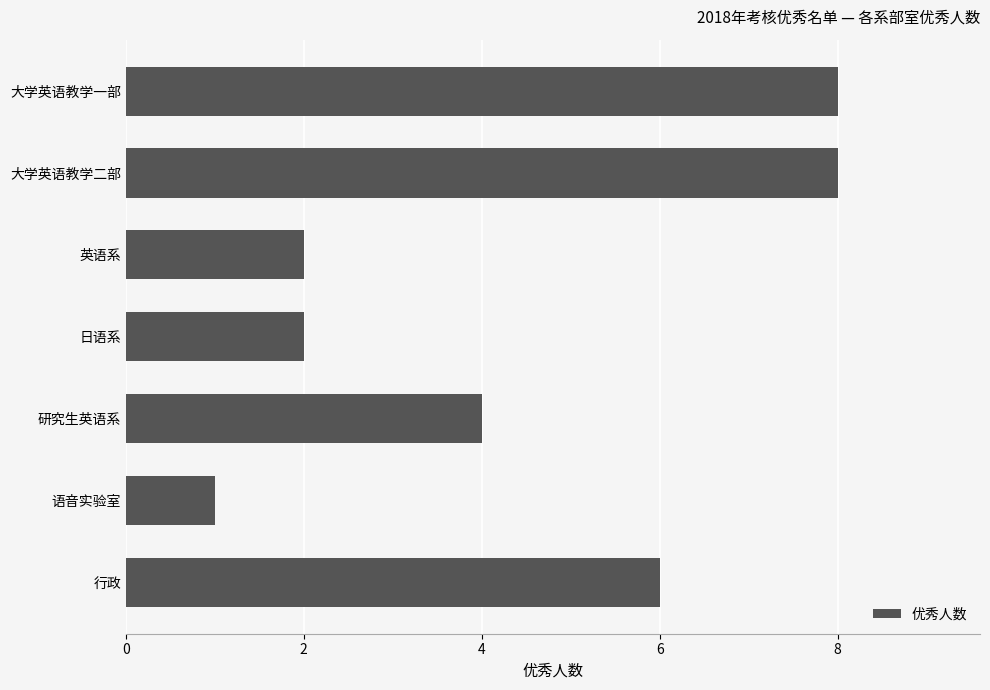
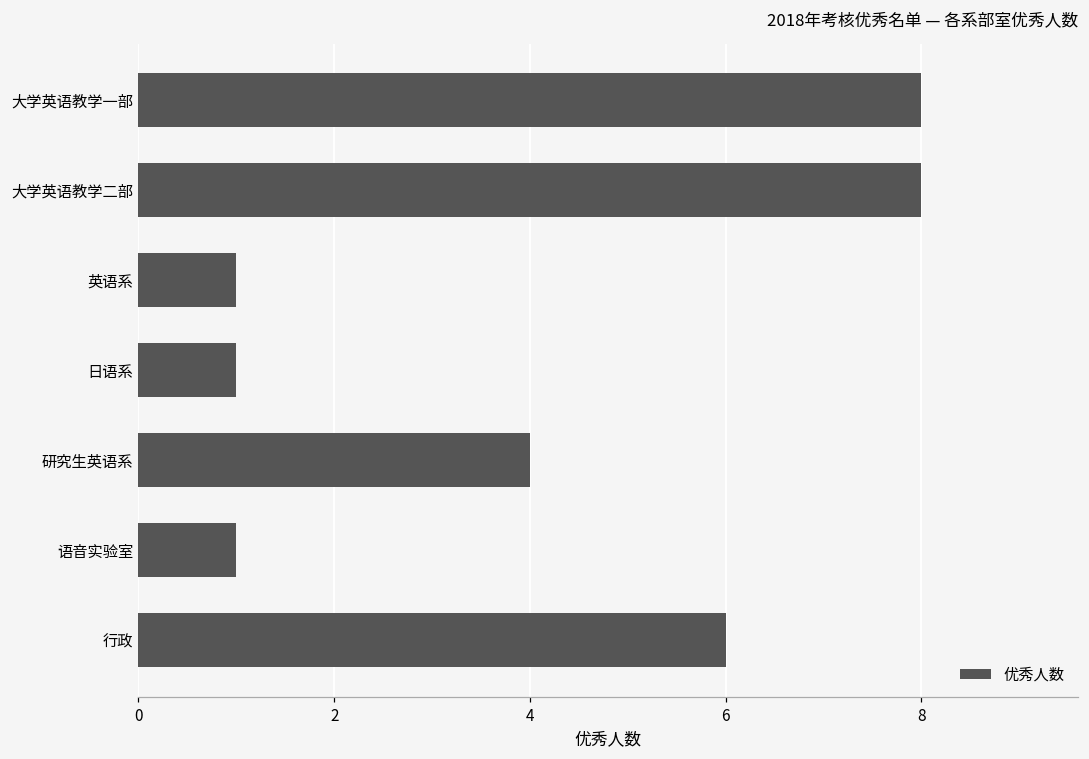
英语系: 2 -> 1
日语系: 2 -> 1
